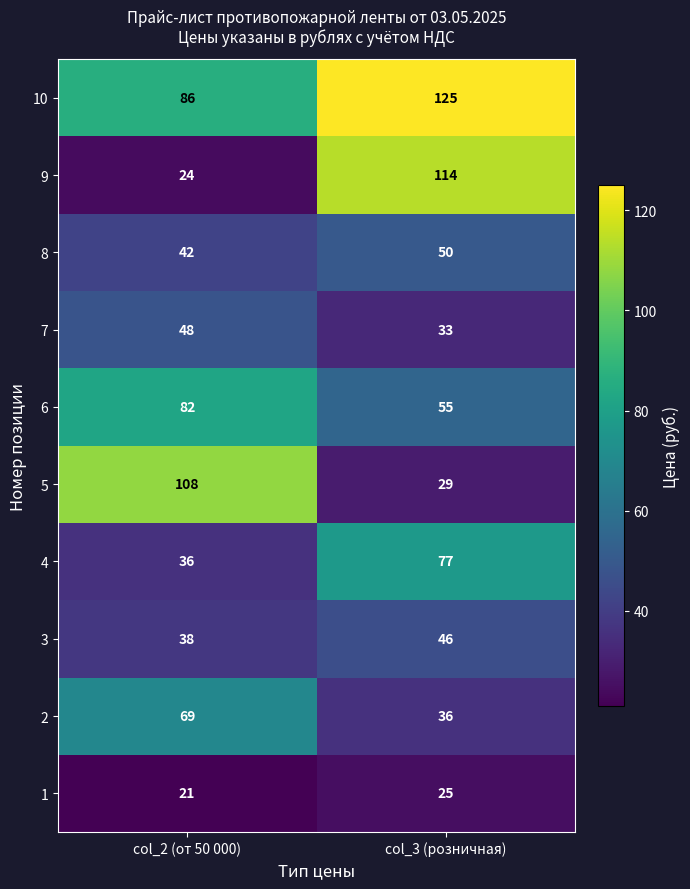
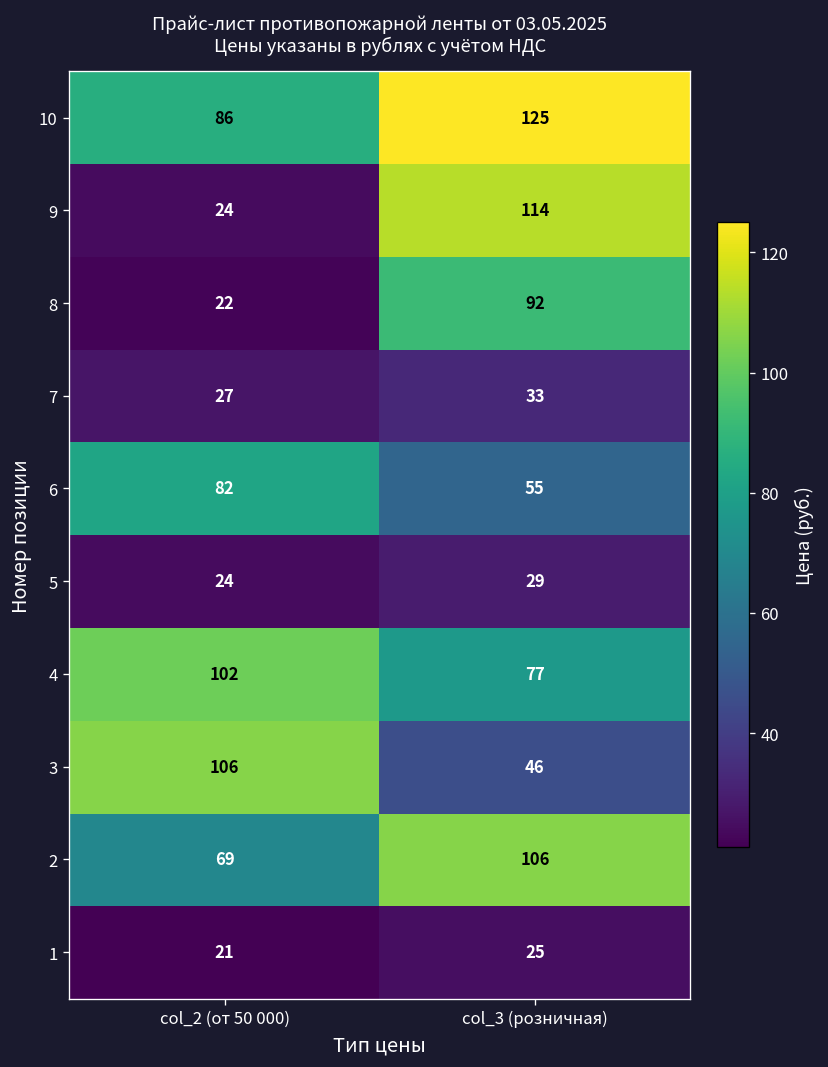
8, col_2 (от 50 000): 42 -> 22
8, col_3 (розничная): 50 -> 92
7, col_2 (от 50 000): 48 -> 27
5, col_2 (от 50 000): 108 -> 24
4, col_2 (от 50 000): 36 -> 102
3, col_2 (от 50 000): 38 -> 106
2, col_3 (розничная): 36 -> 106
